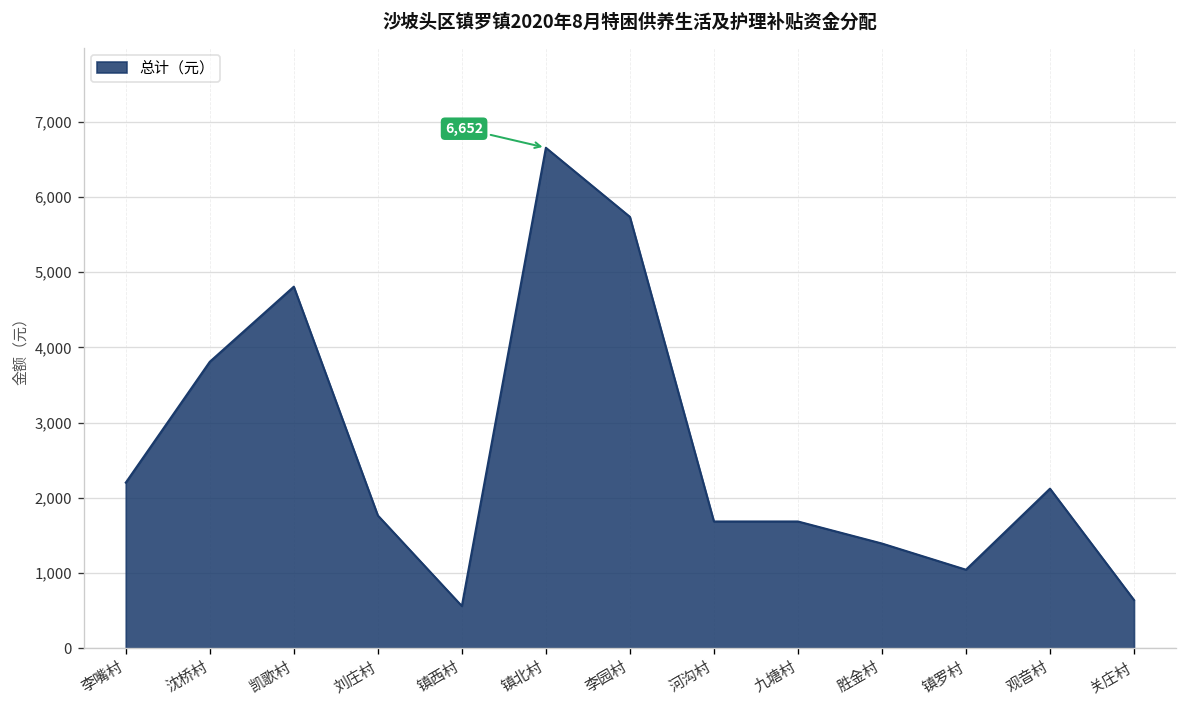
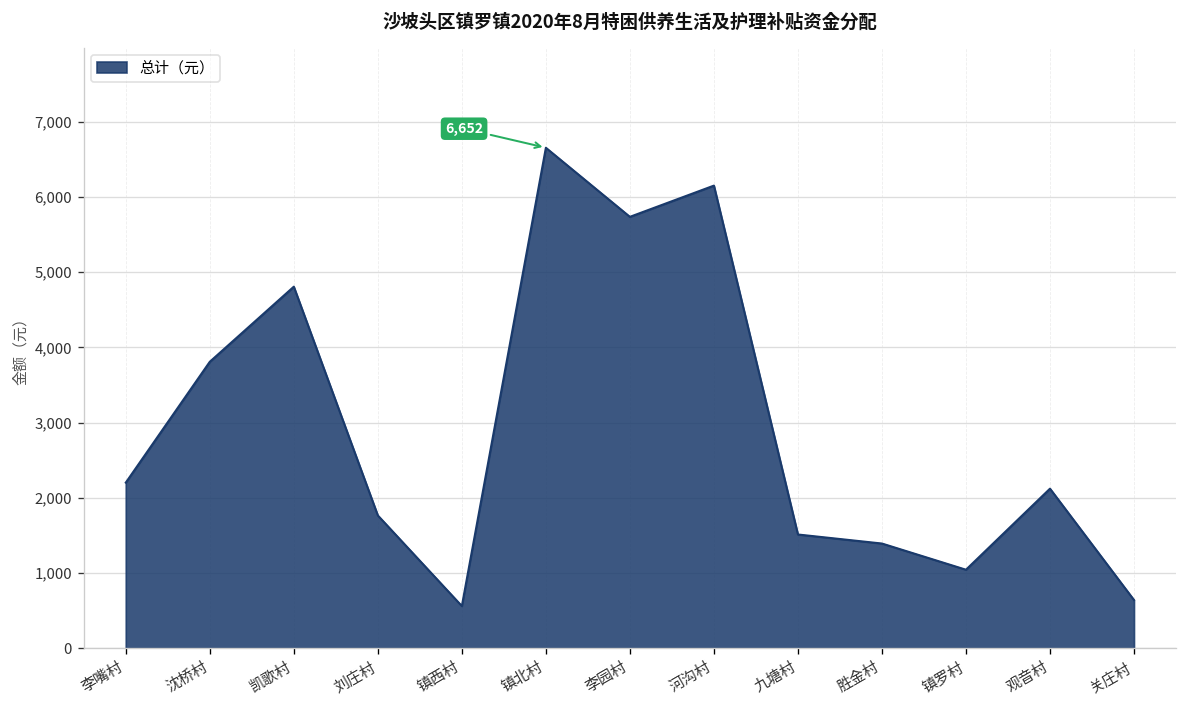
河沟村: 1,700 -> 6,100
九塘村: 1,700 -> 1,500
